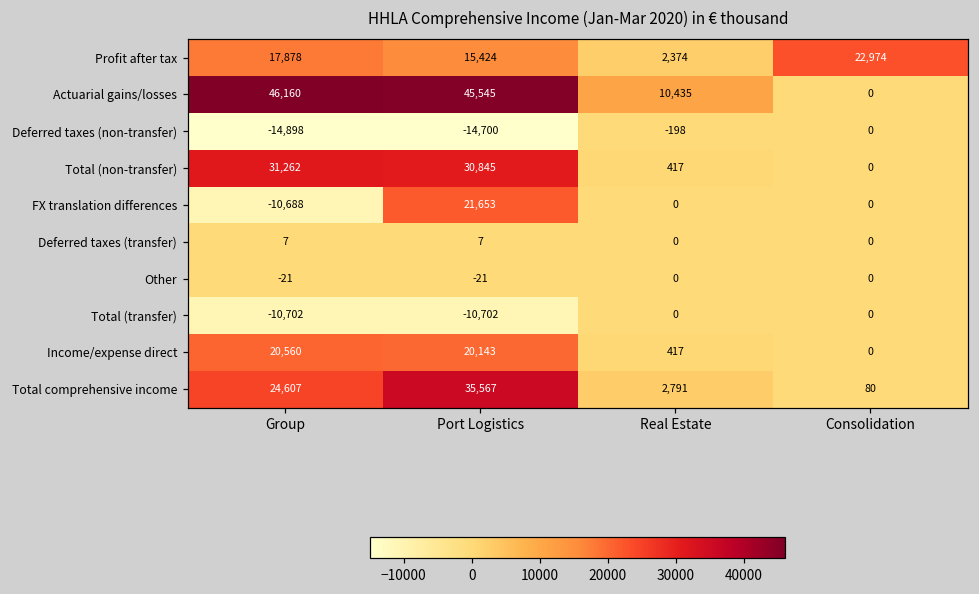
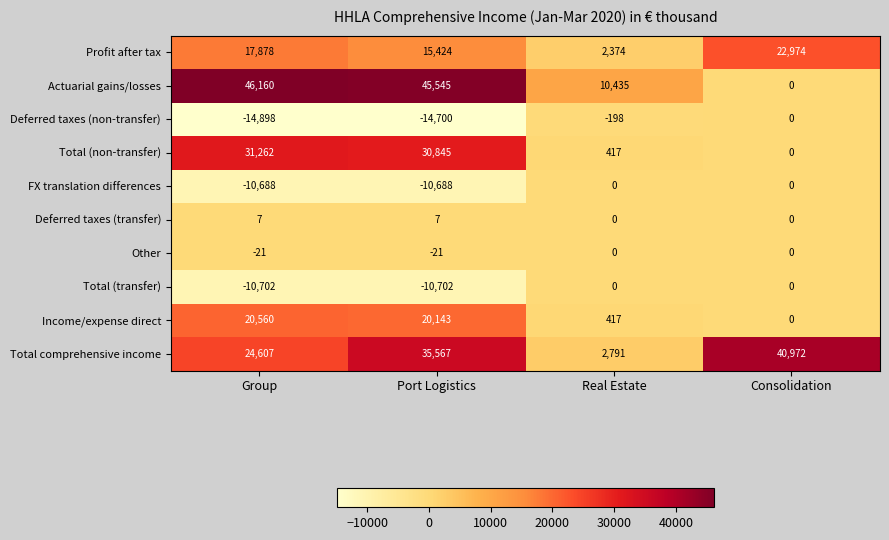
FX translation differences, Port Logistics: 21,653 -> -10,688
Total comprehensive income, Consolidation: 80 -> 40,972
